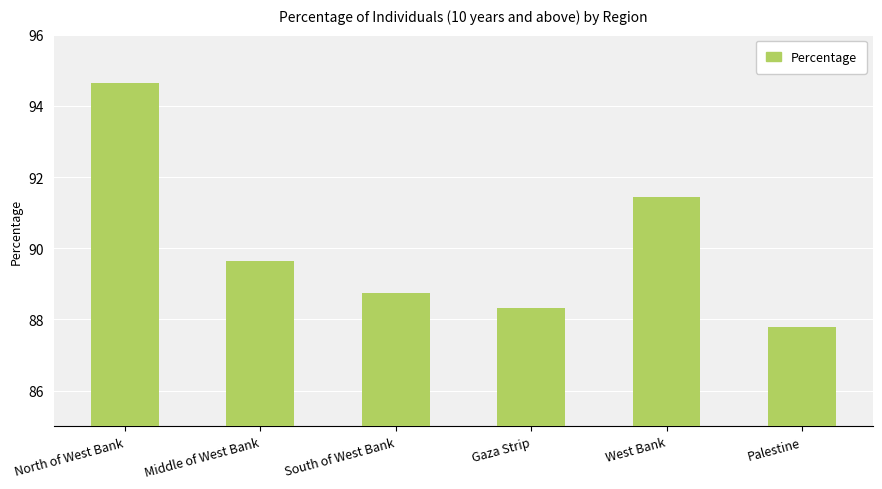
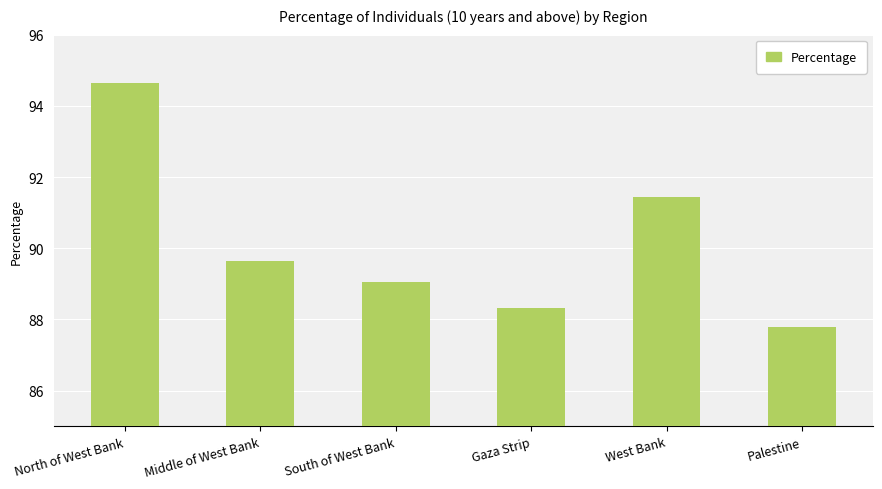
South of West Bank: 88.8 -> 89.1
